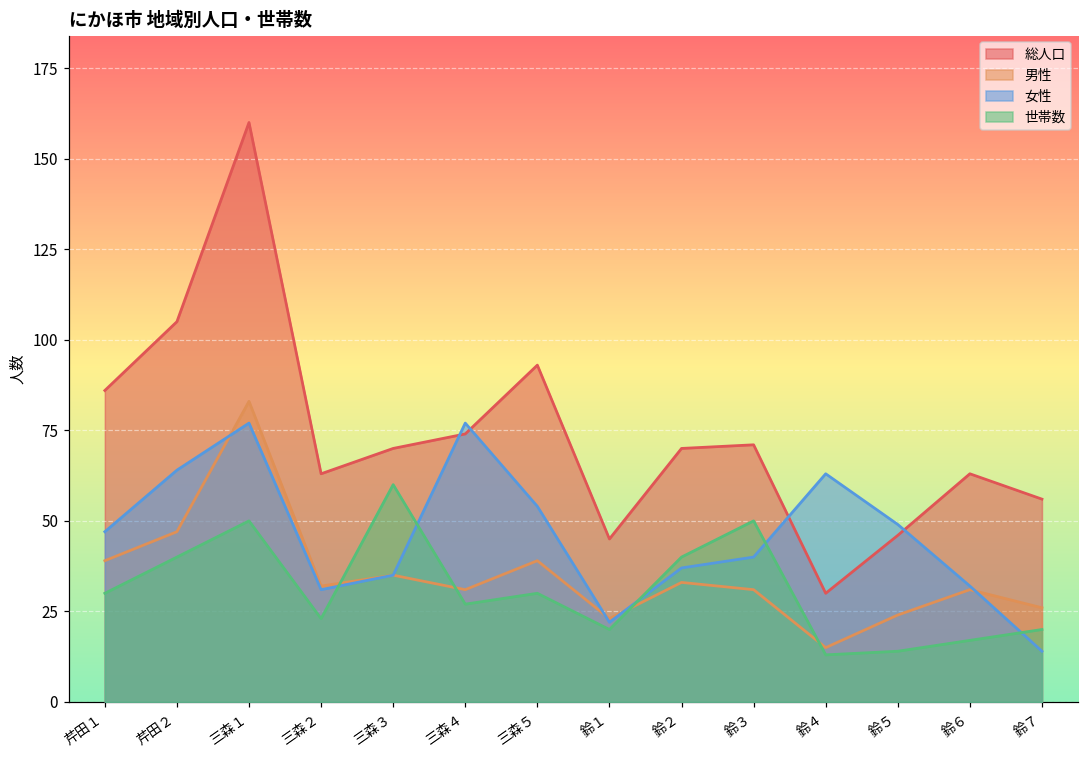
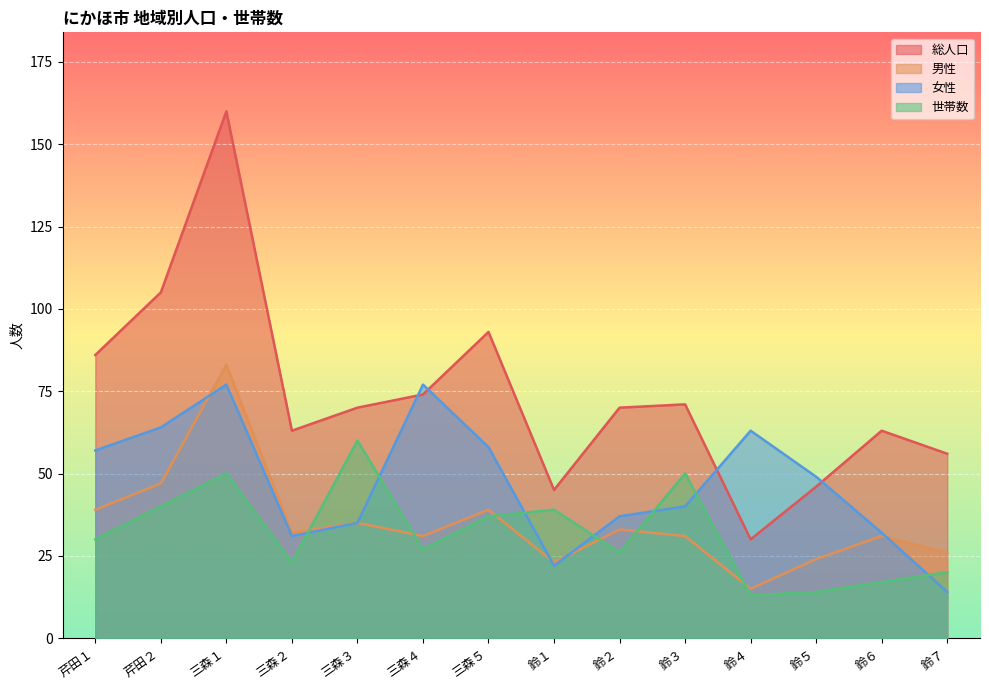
女性, 芹田１: 47 -> 57
女性, 三森５: 54 -> 58
世帯数, 三森５: 30 -> 37
世帯数, 鈴１: 20 -> 39
世帯数, 鈴２: 40 -> 26
